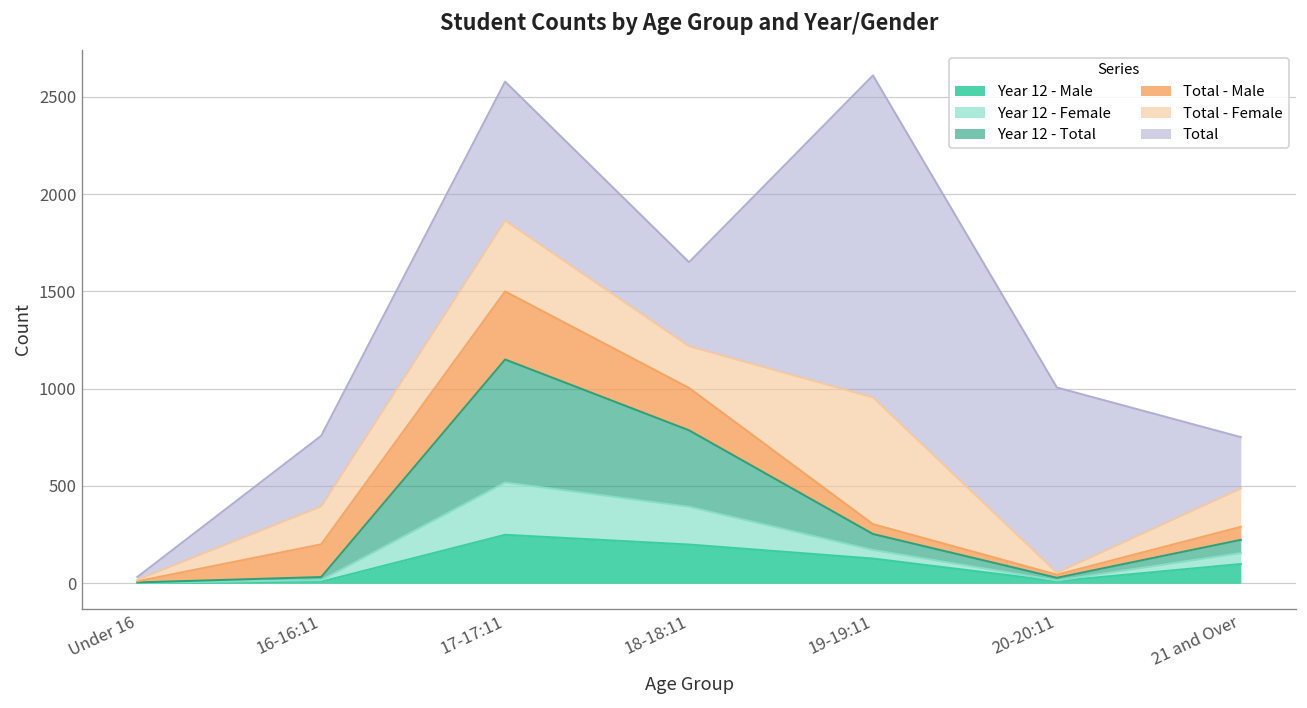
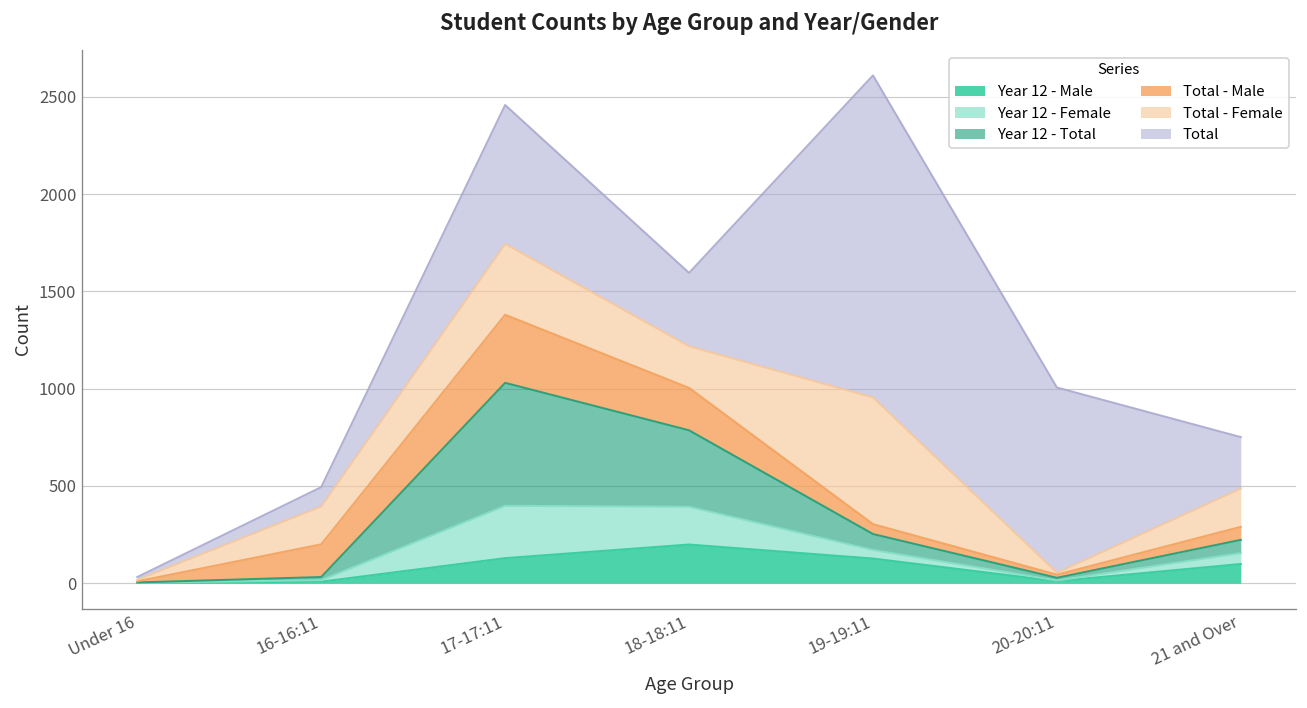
Total, 16-16:11: 360 -> 100
Year 12 - Male, 17-17:11: 250 -> 130
Total, 18-18:11: 430 -> 380
